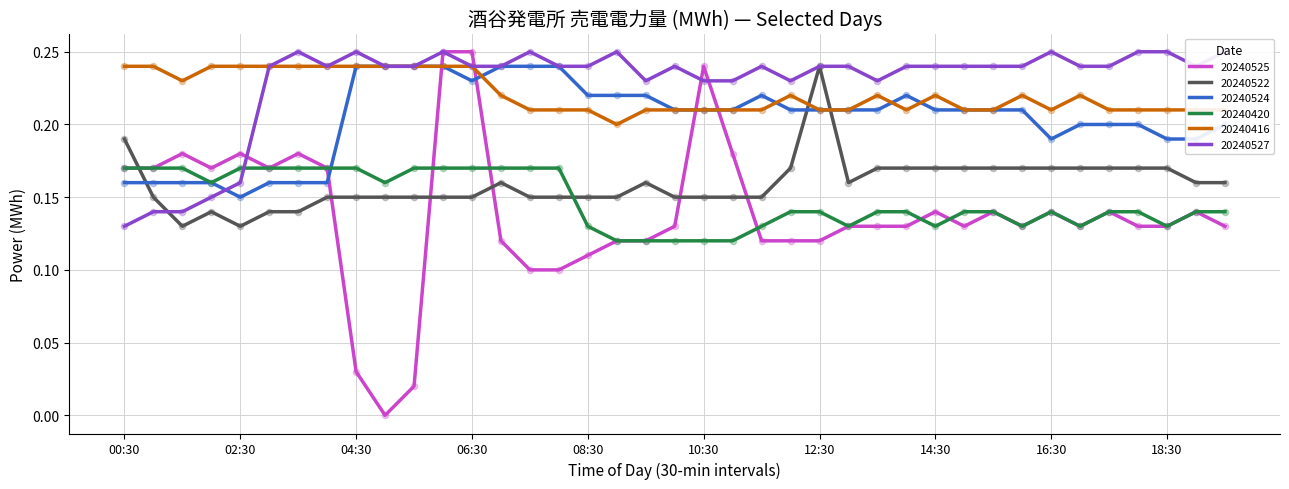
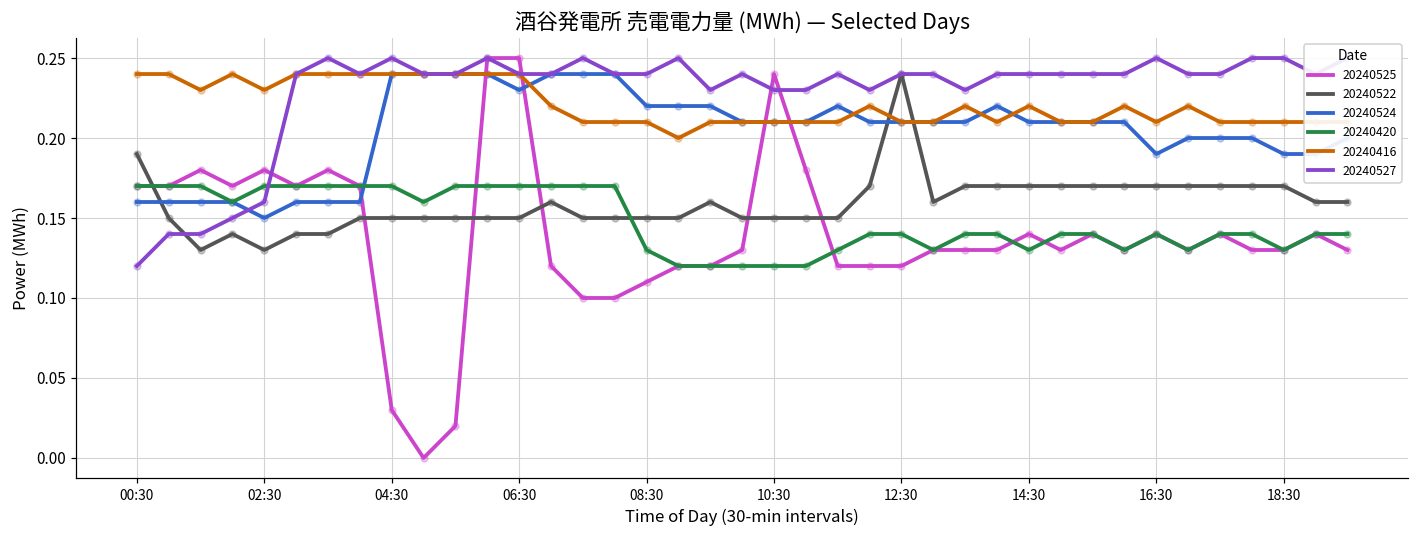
20240527, 00:30: 0.13 -> 0.12
20240416, 02:30: 0.24 -> 0.23
